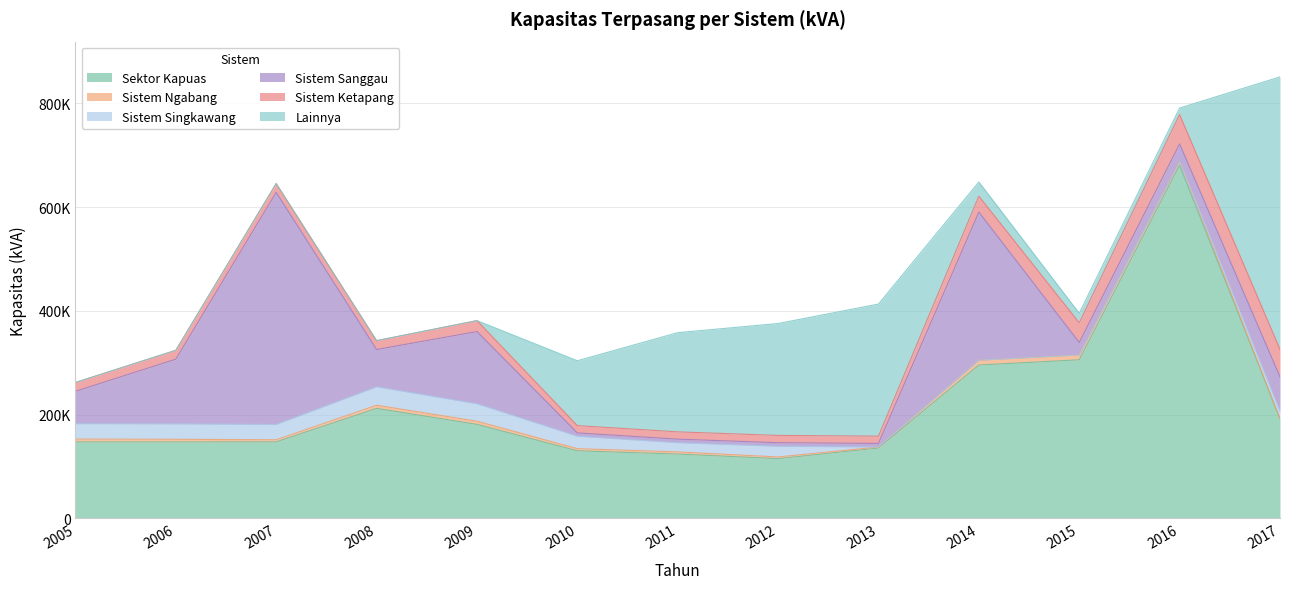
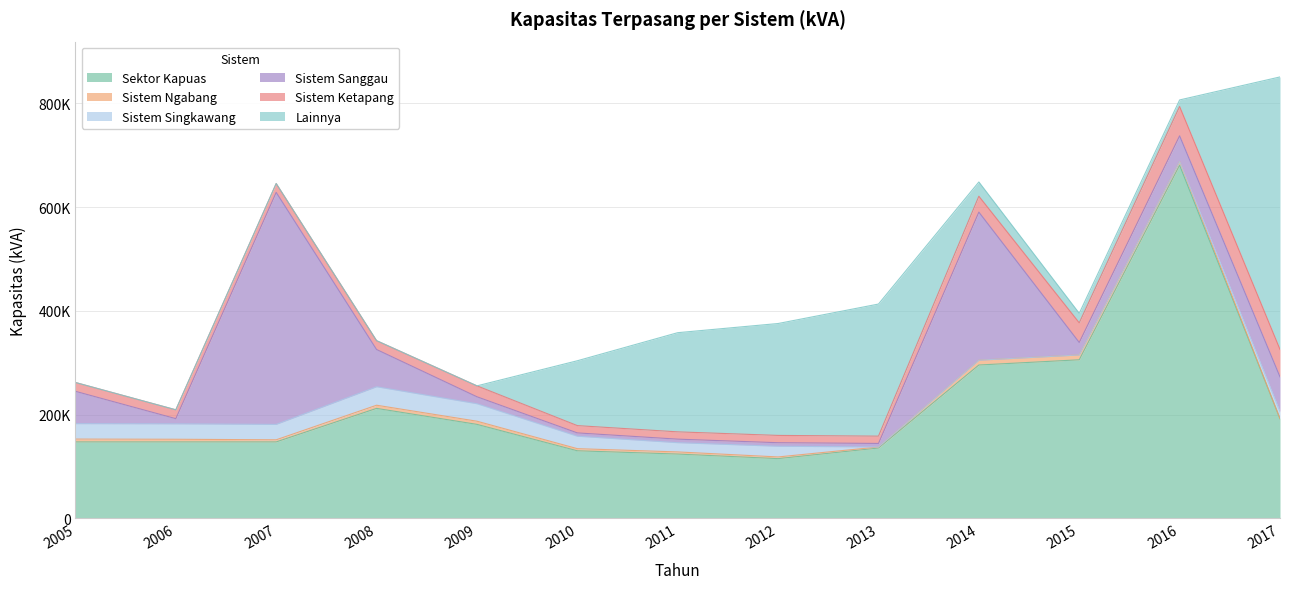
Sistem Sanggau, 2006: 120000 -> 10000
Sistem Sanggau, 2009: 140000 -> 10000
Sistem Sanggau, 2016: 30000 -> 50000
